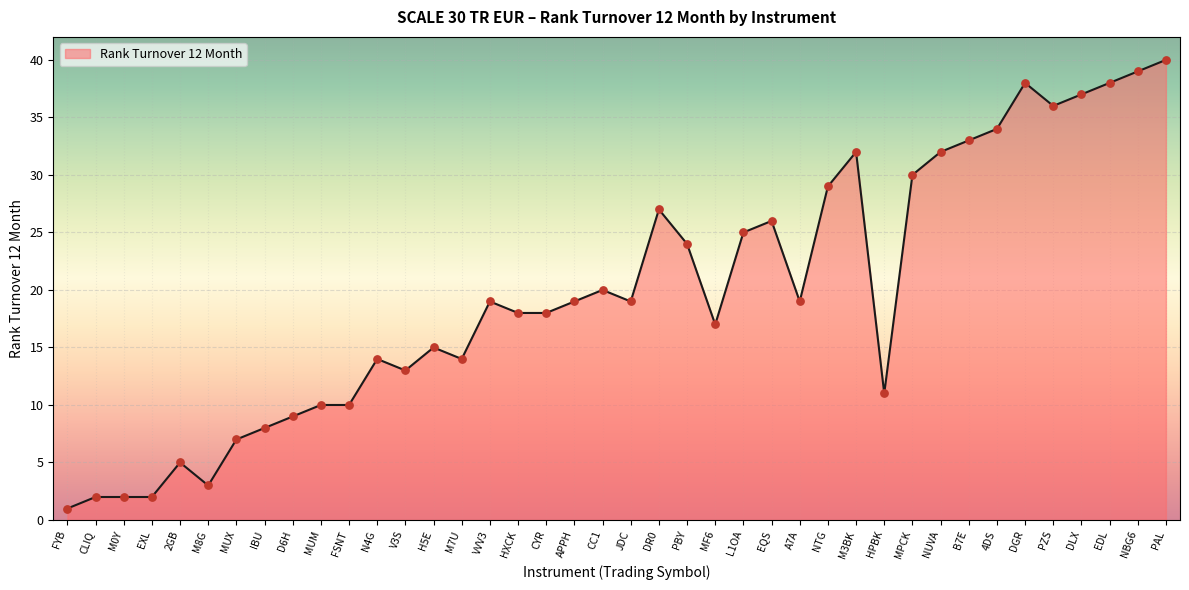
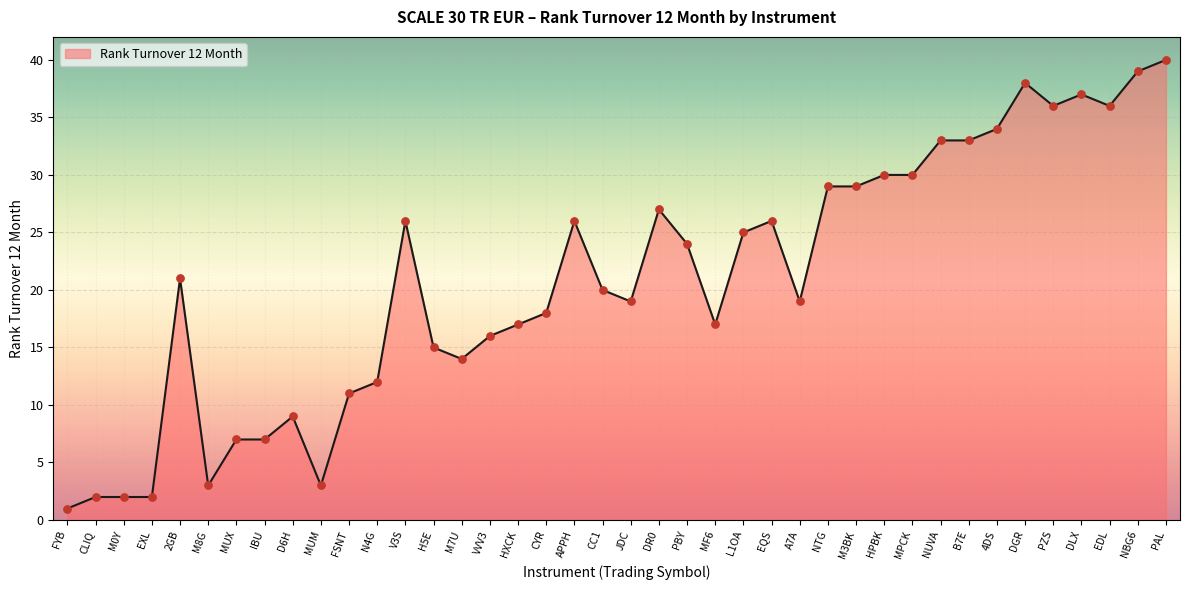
2GB: 5 -> 21
IBU: 8 -> 7
MUM: 10 -> 3
FSNT: 10 -> 11
N4G: 14 -> 12
V3S: 13 -> 26
VVV3: 19 -> 16
HXCK: 18 -> 17
APPH: 19 -> 26
M3BK: 32 -> 29
HPBK: 11 -> 30
NUVA: 32 -> 33
EDL: 38 -> 36
